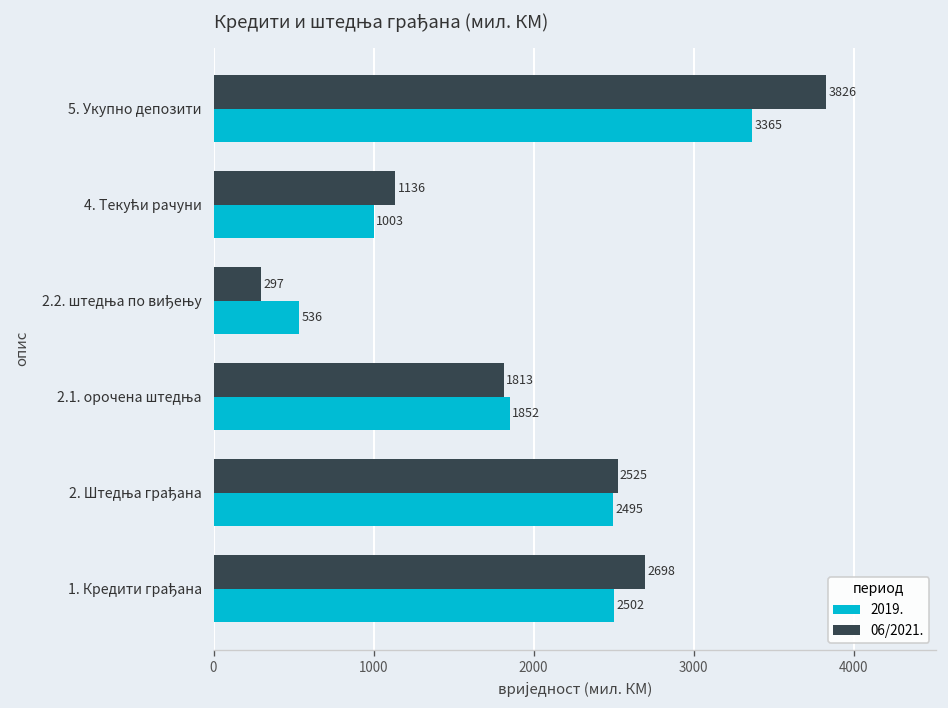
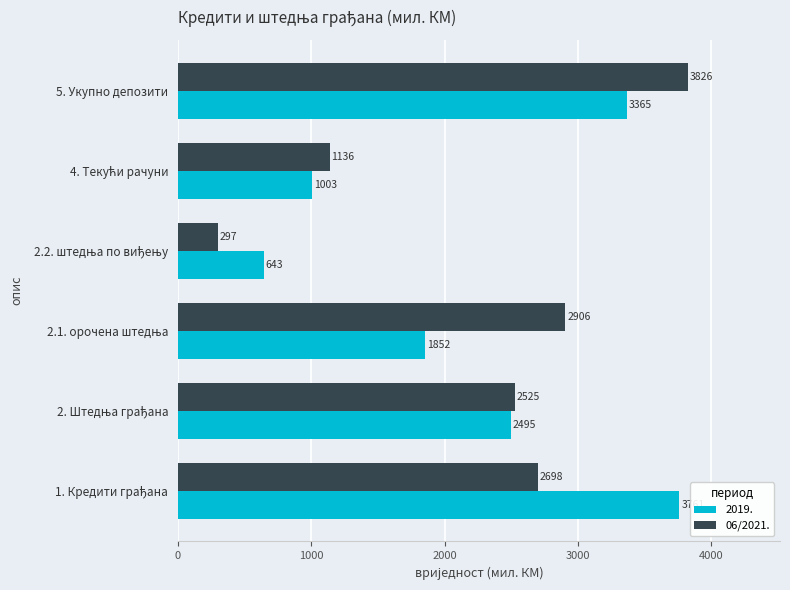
2019., 2.2. штедња по виђењу: 536 -> 643
06/2021., 2.1. орочена штедња: 1813 -> 2906
2019., 1. Кредити грађана: 2500 -> 3760
